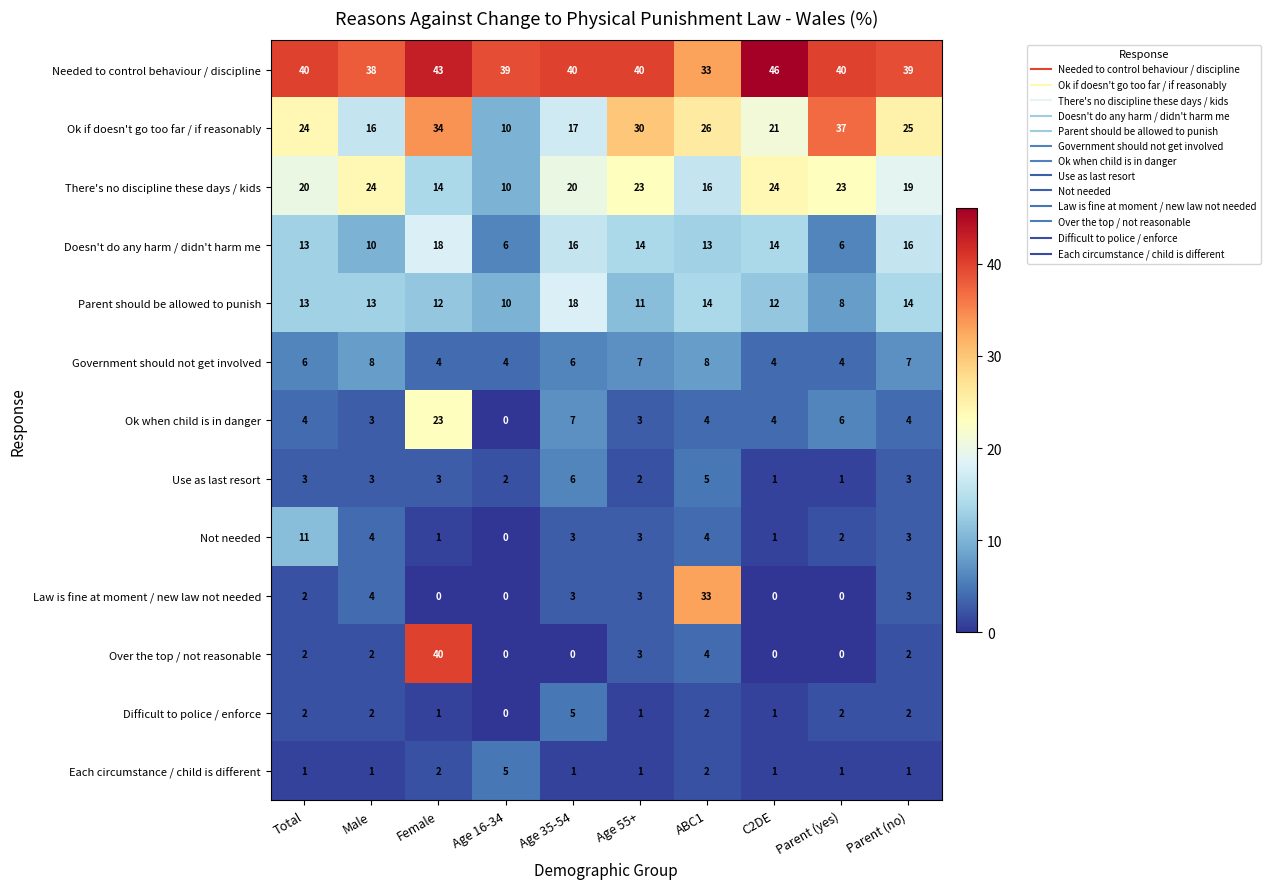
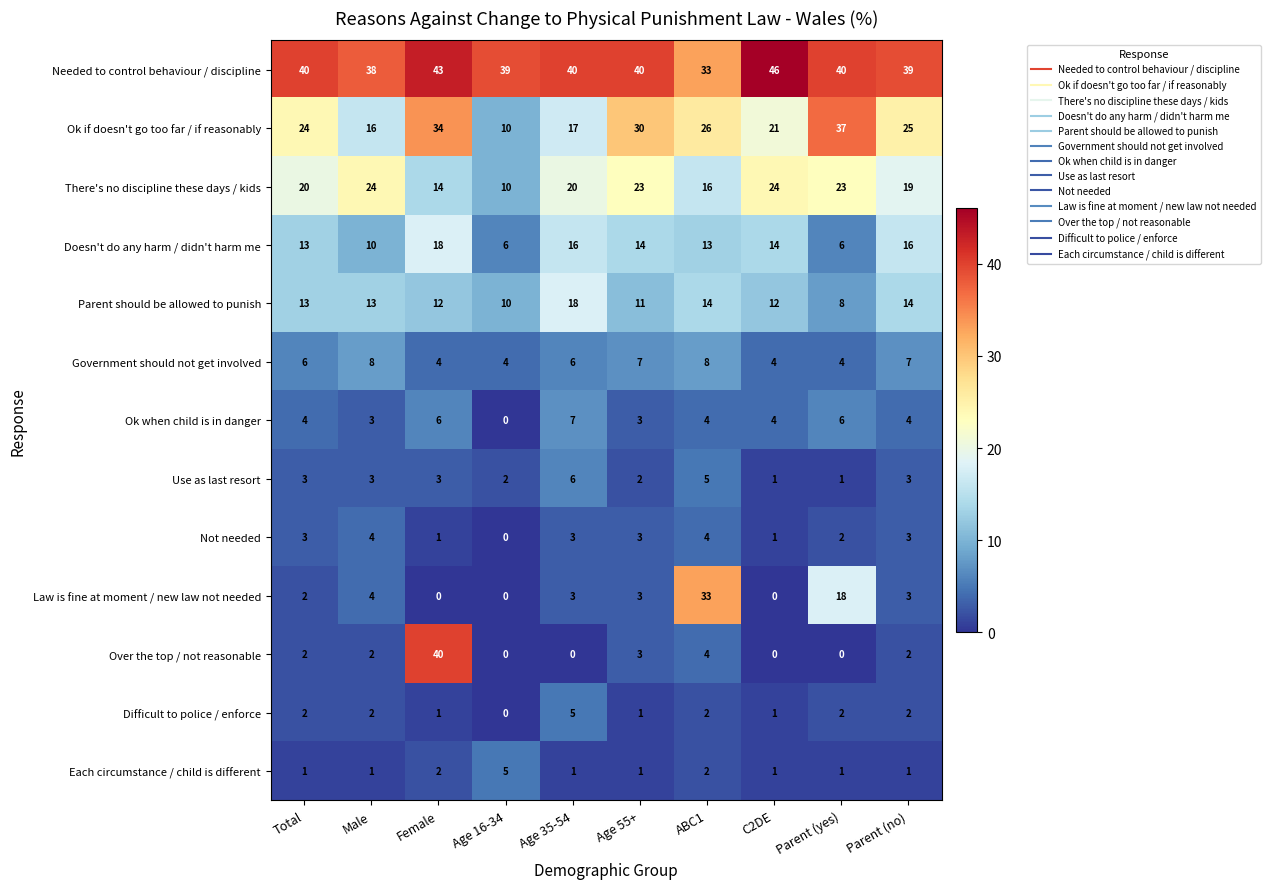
Ok when child is in danger, Female: 23 -> 6
Not needed, Total: 11 -> 3
Law is fine at moment / new law not needed, Parent (yes): 0 -> 18
